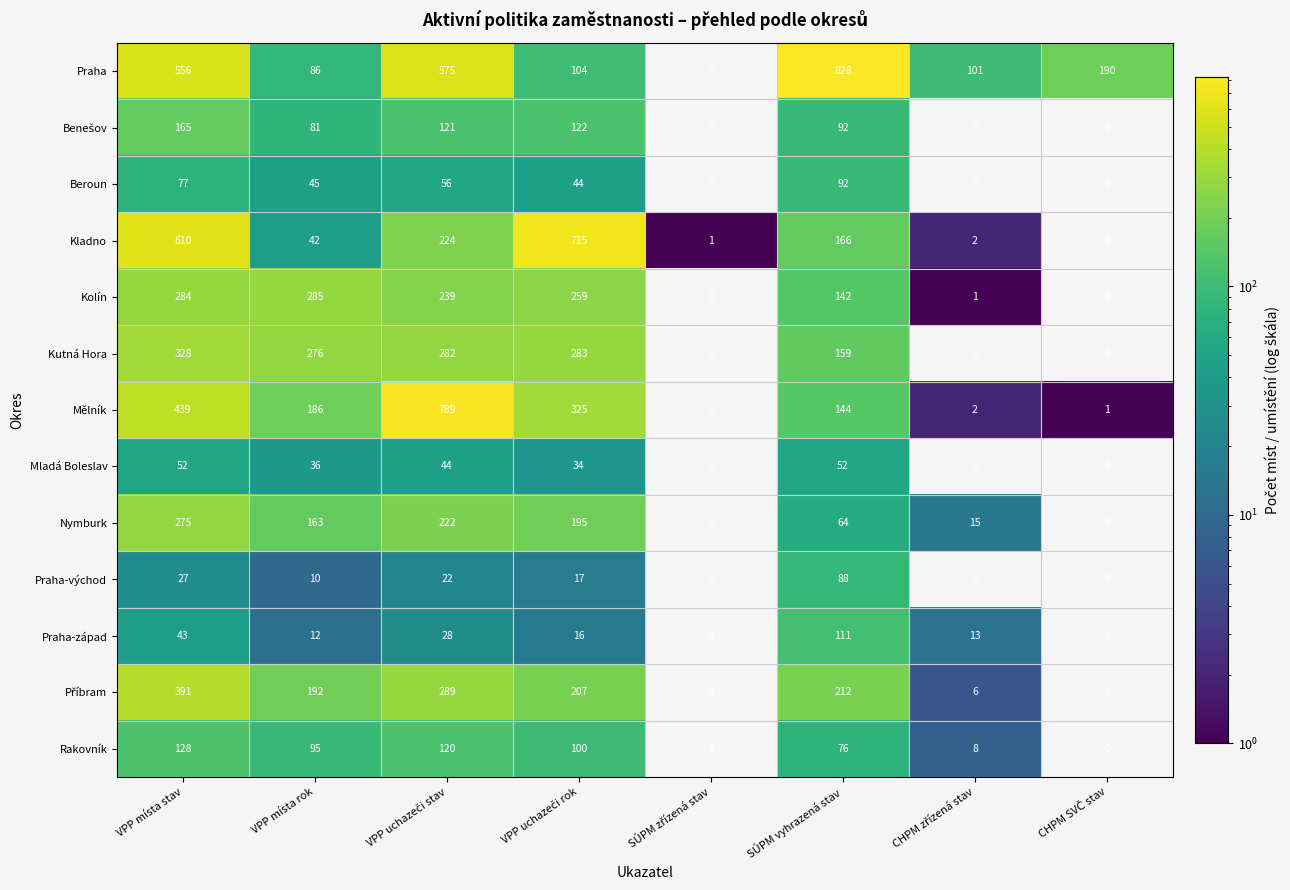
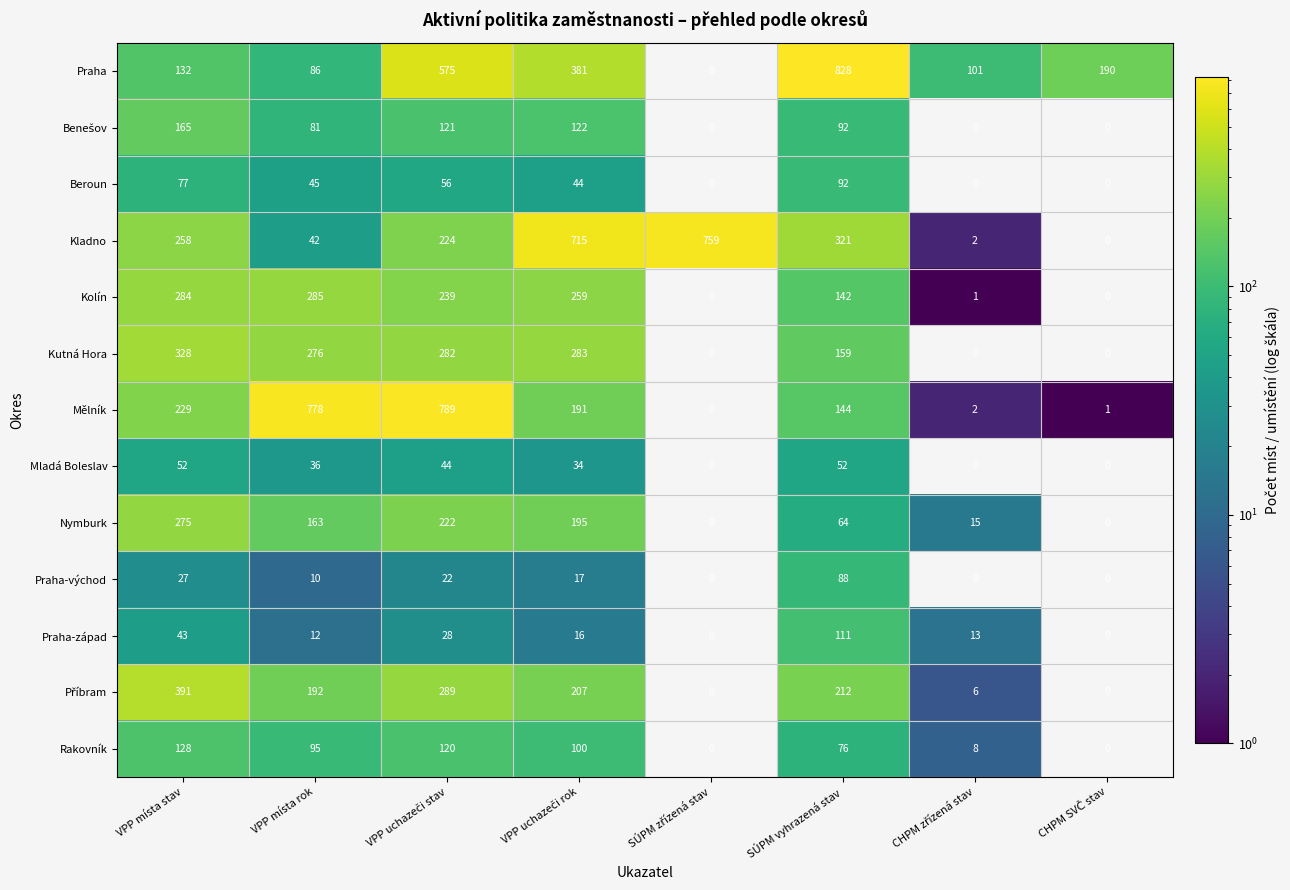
Praha, VPP místa stav: 556 -> 132
Praha, VPP uchazeči rok: 104 -> 381
Kladno, VPP místa stav: 610 -> 258
Kladno, SÚPM zřízená stav: 1 -> 759
Kladno, SÚPM vyhrazená stav: 166 -> 321
Mělník, VPP místa stav: 439 -> 229
Mělník, VPP místa rok: 186 -> 778
Mělník, VPP uchazeči rok: 325 -> 191
